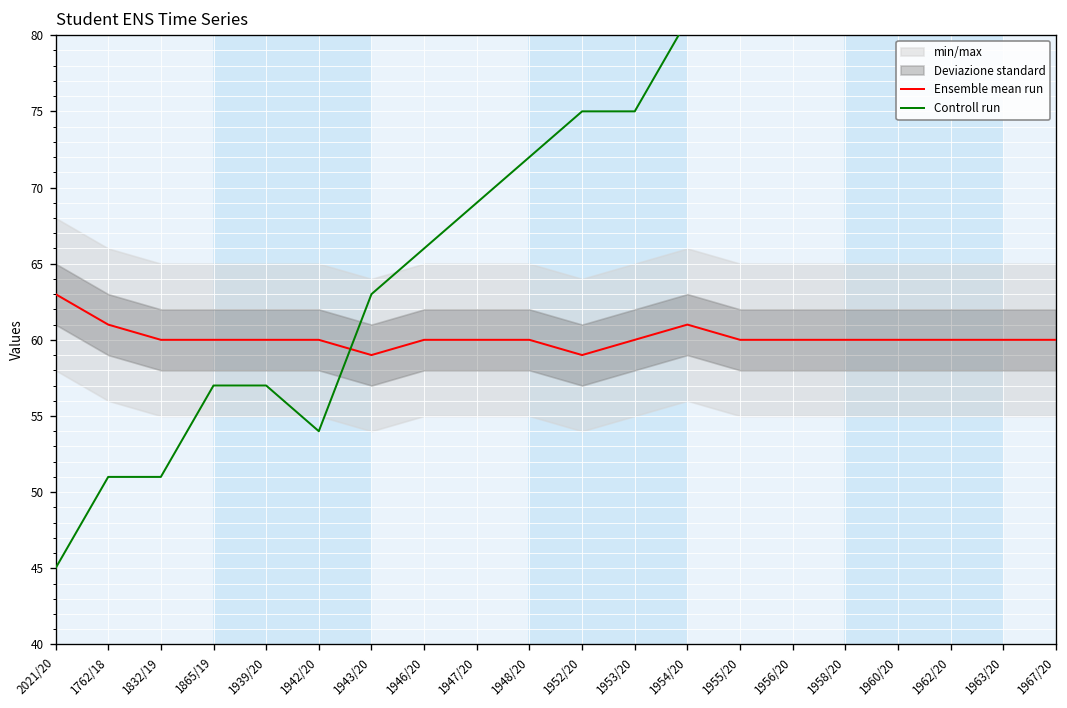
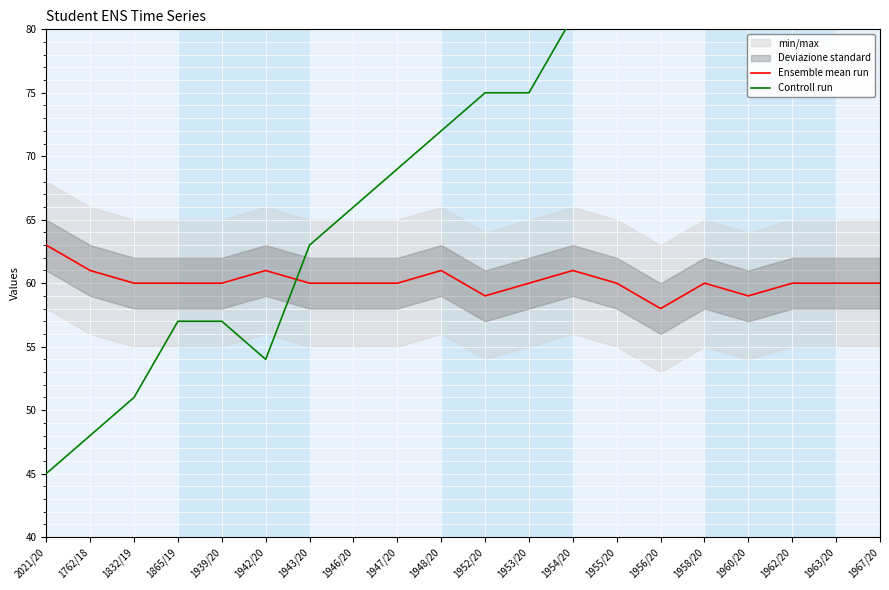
Controll run, 1762/18: 51.0 -> 48.0
Ensemble mean run, 1942/20: 60 -> 61
Ensemble mean run, 1943/20: 59 -> 60
Ensemble mean run, 1948/20: 60 -> 61
Ensemble mean run, 1956/20: 60 -> 58
Ensemble mean run, 1960/20: 60 -> 59
